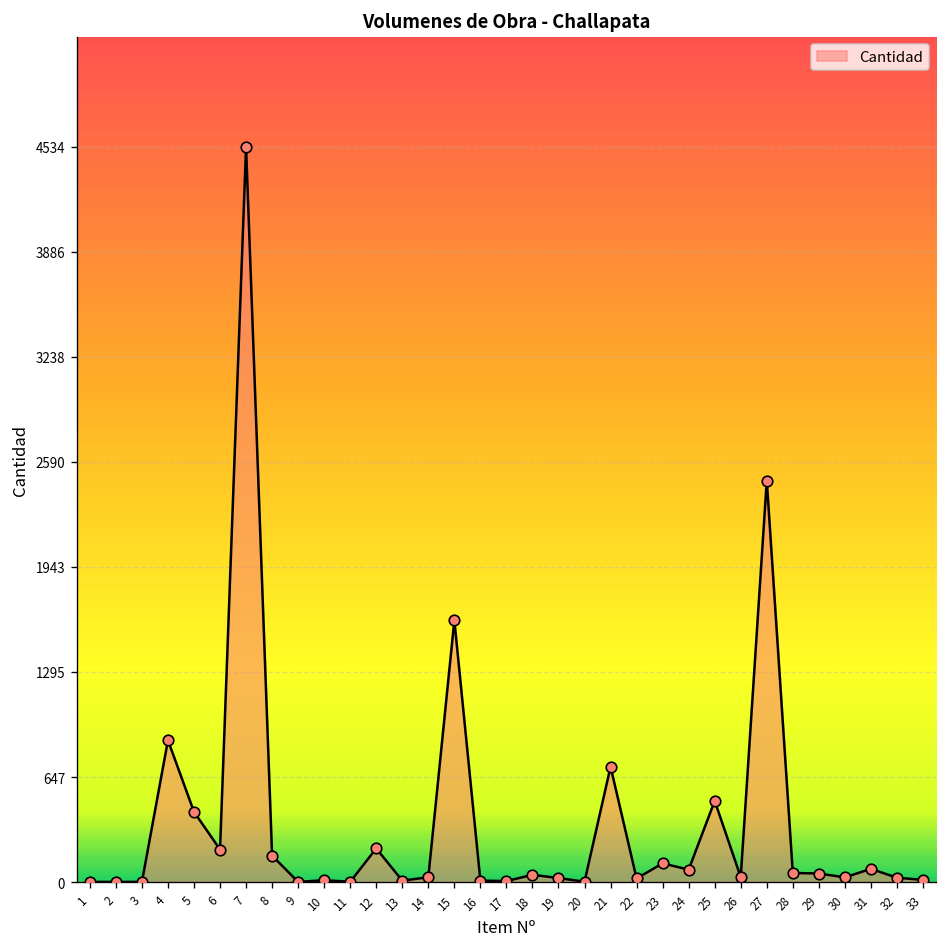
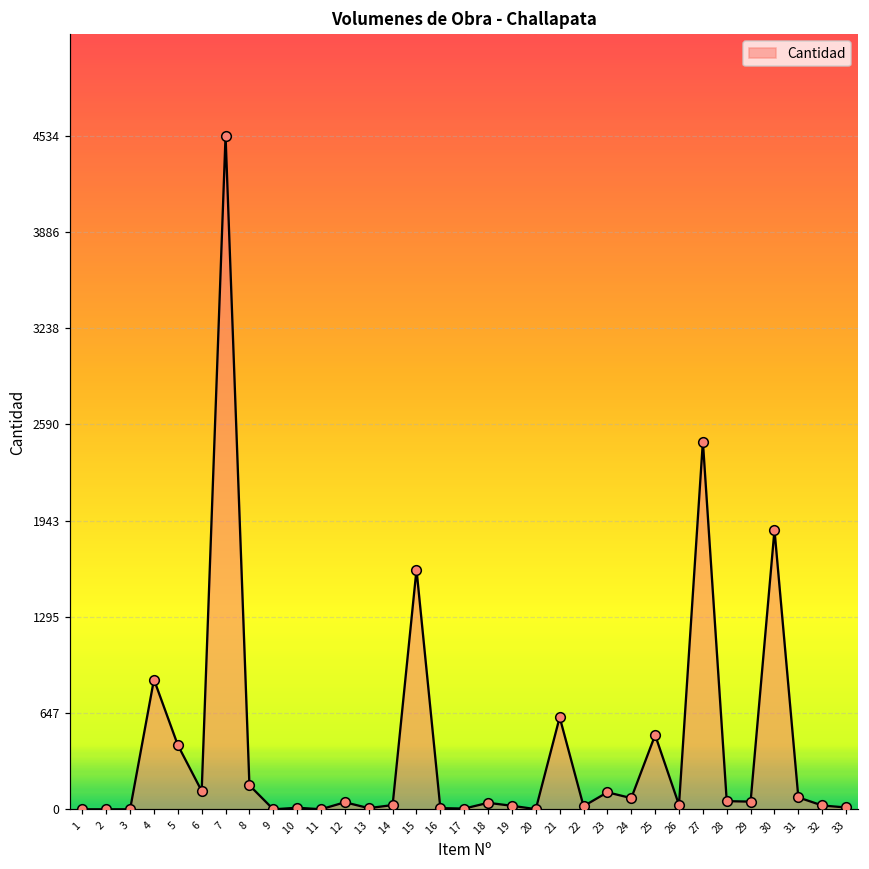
6: 200 -> 120
12: 210 -> 50
21: 710 -> 620
30: 30 -> 1880
